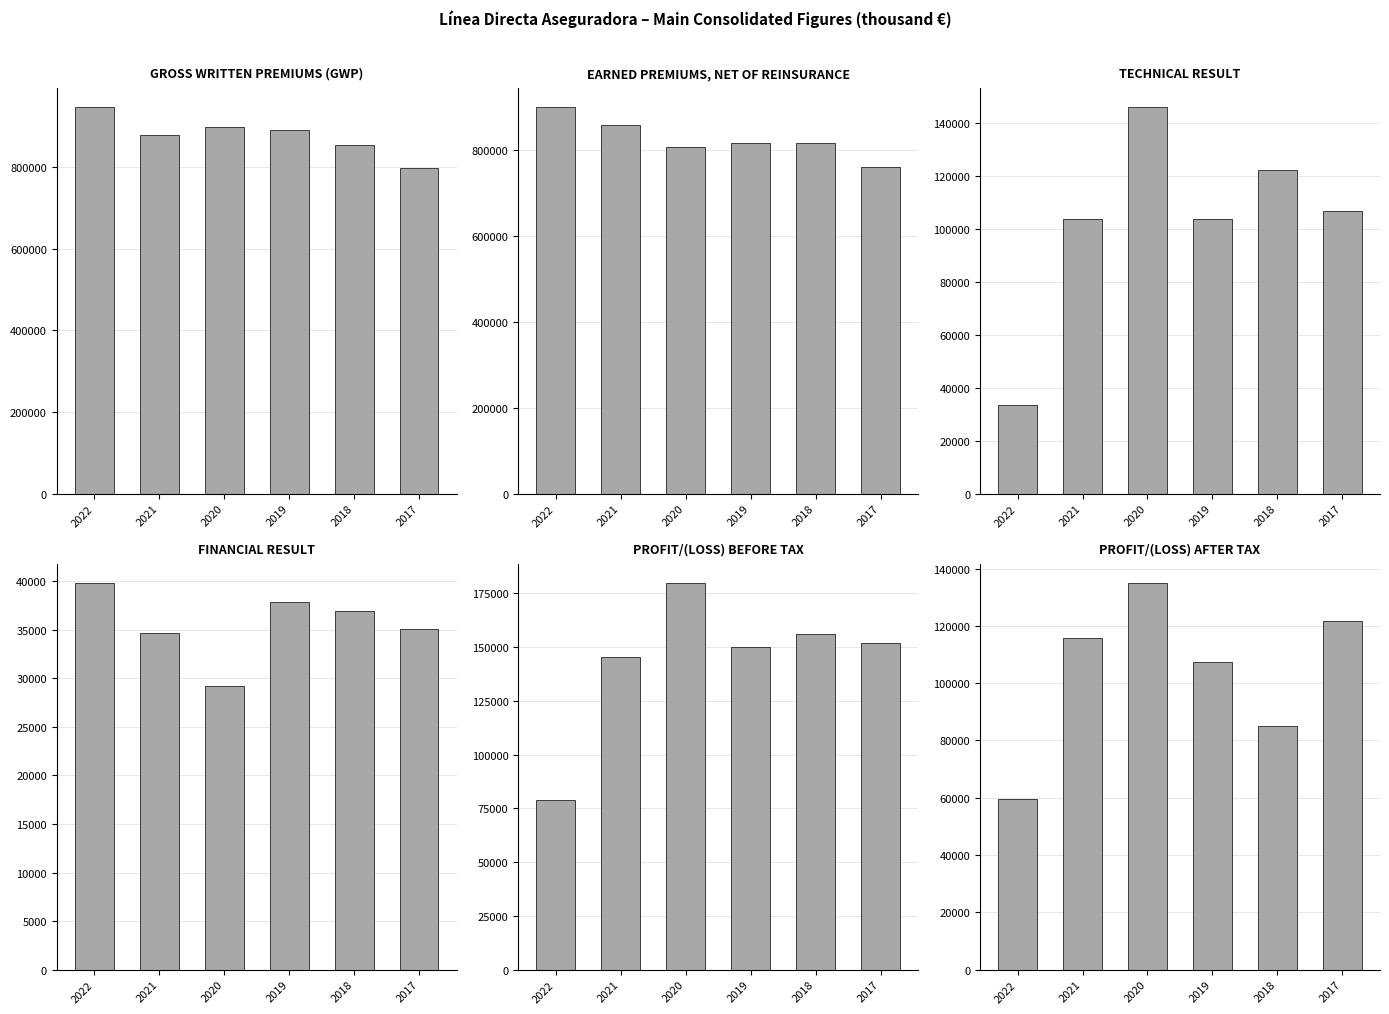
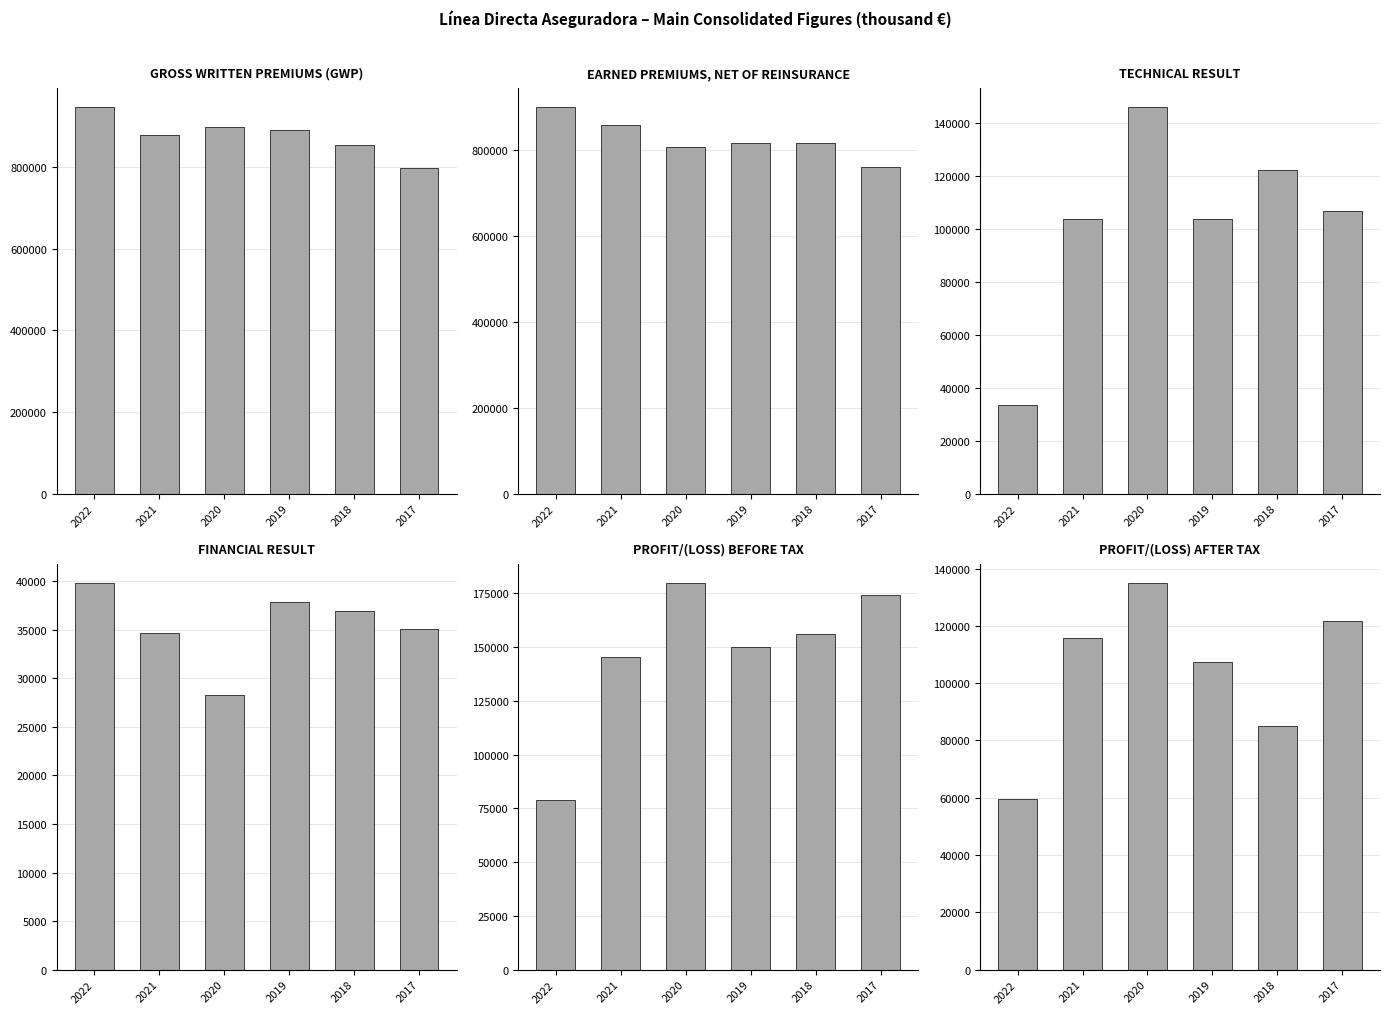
FINANCIAL RESULT, 2020: 29000 -> 28000
PROFIT/(LOSS) BEFORE TAX, 2017: 152000 -> 174000
